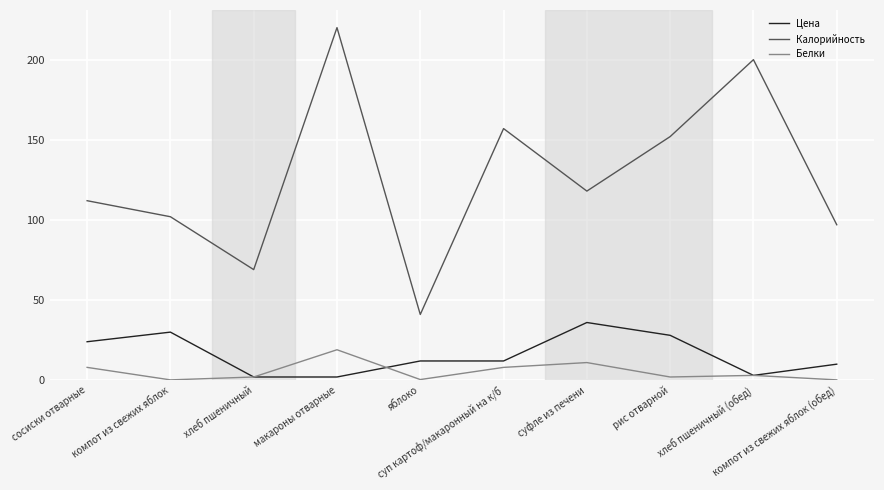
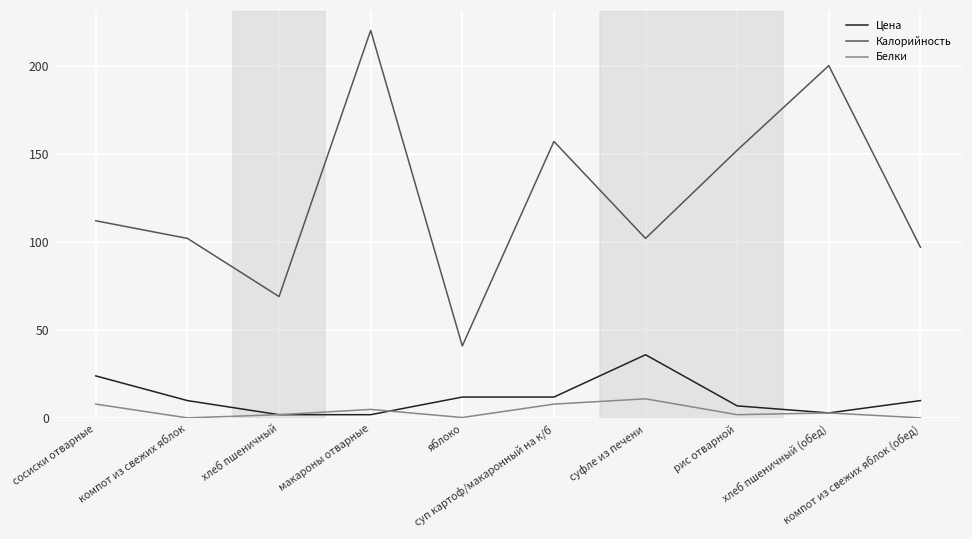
Цена, компот из свежих яблок: 30 -> 10
Белки, макароны отварные: 19 -> 5
Калорийность, суфле из печени: 118 -> 102
Цена, рис отварной: 28 -> 7
